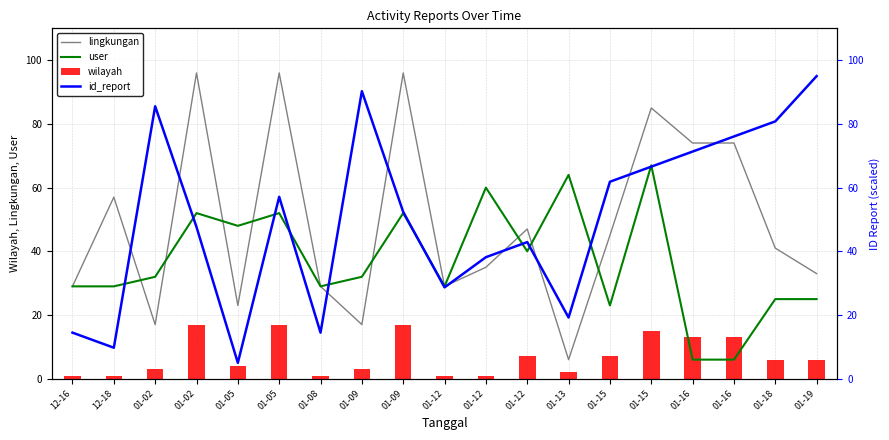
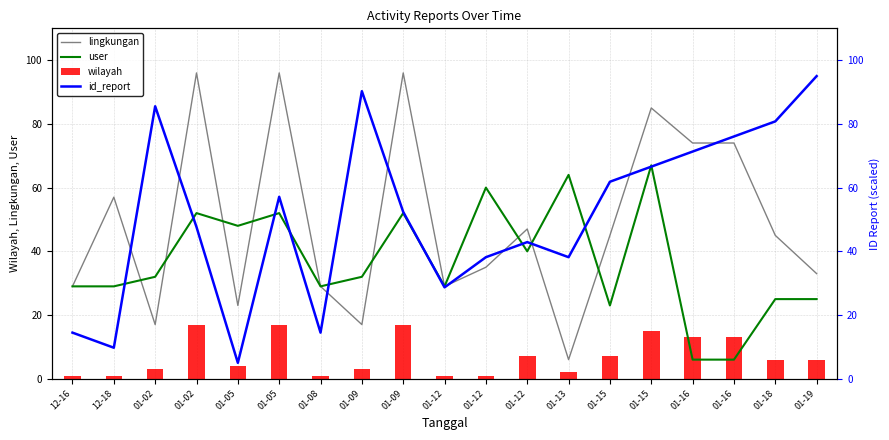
lingkungan, 01-18: 41 -> 45
id_report, 01-13: 19 -> 38
